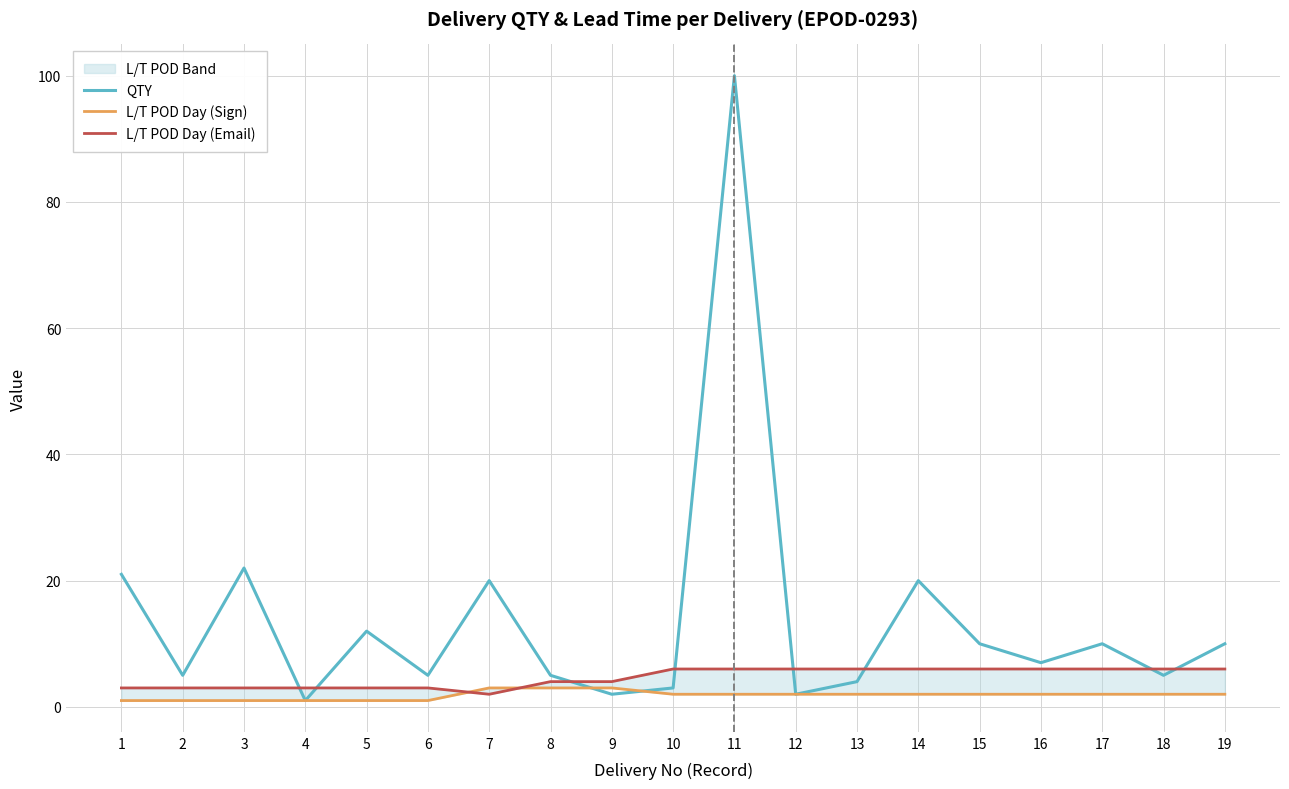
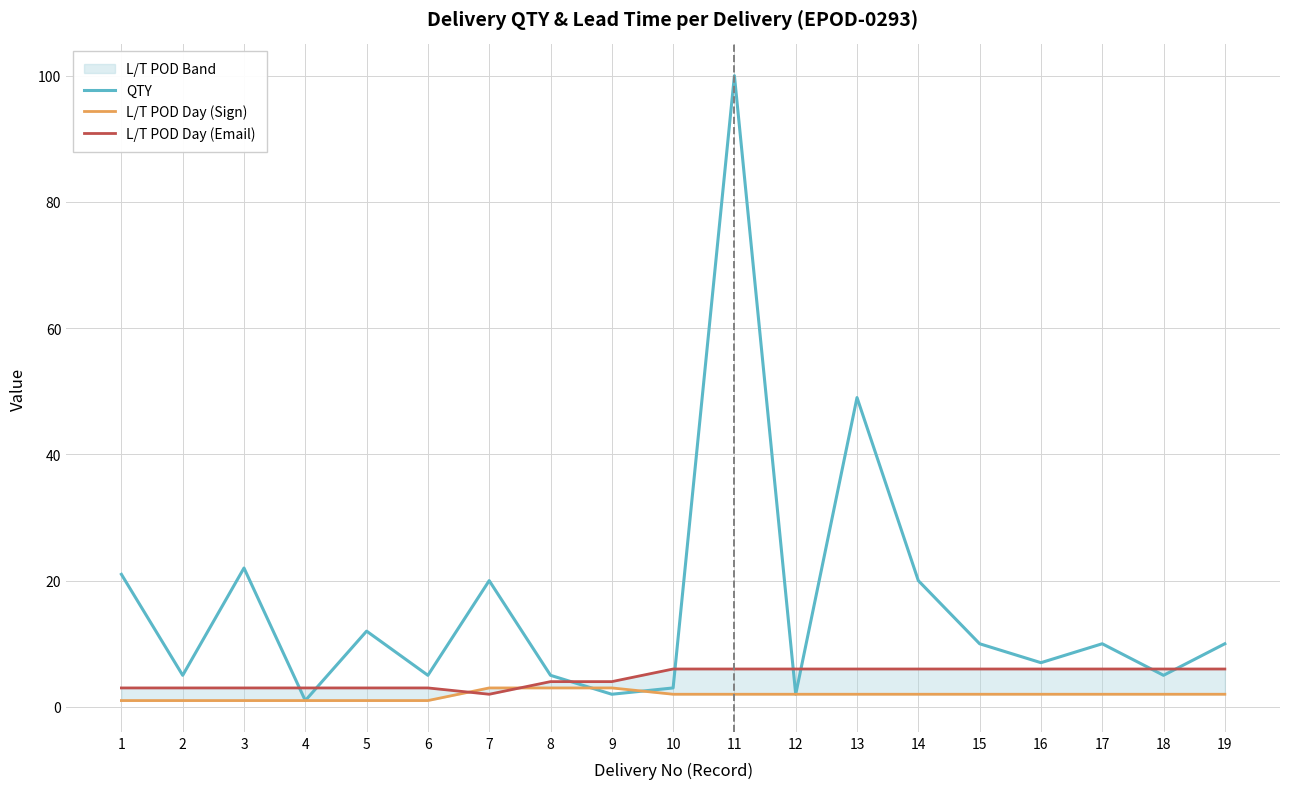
QTY, 13: 4 -> 49
